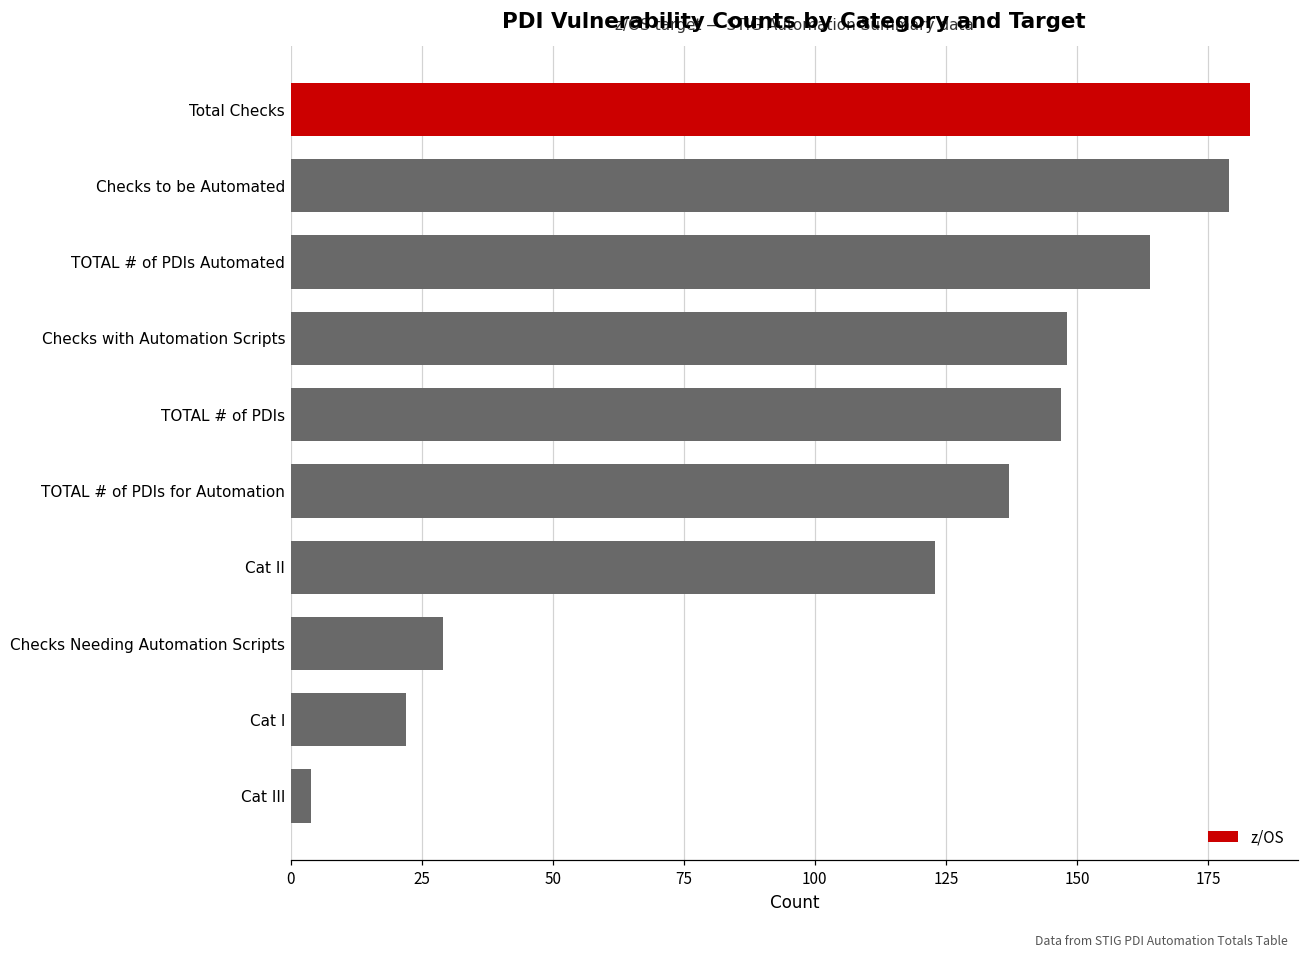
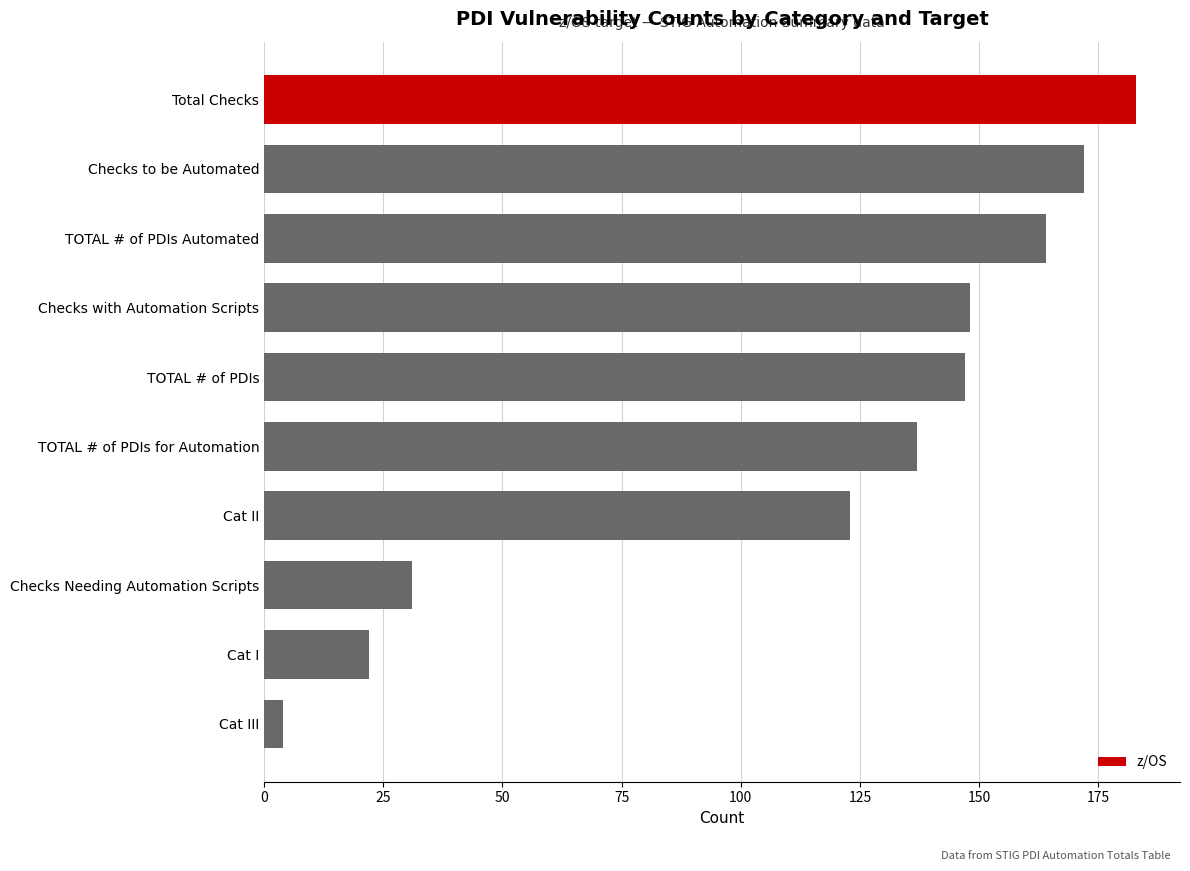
Checks to be Automated: 179 -> 172
Checks Needing Automation Scripts: 29 -> 31
